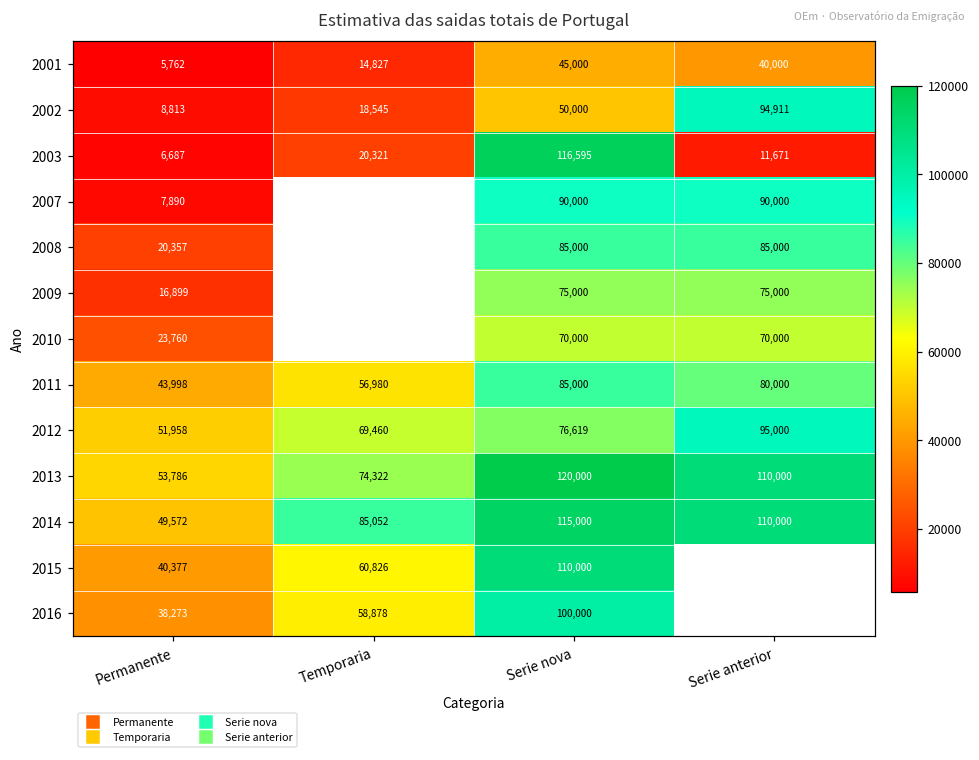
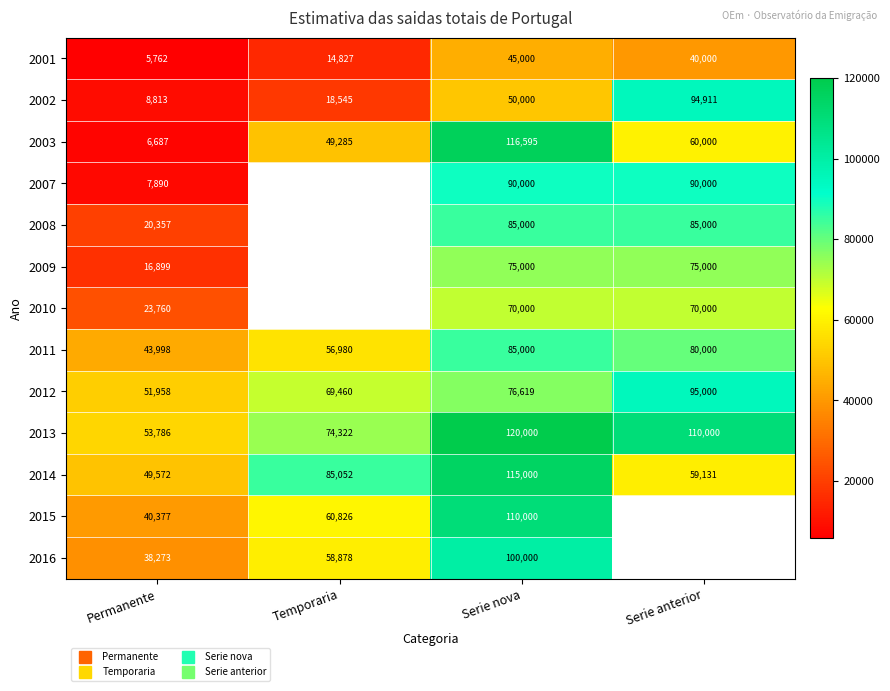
2003, Temporaria: 20,321 -> 49,285
2003, Serie anterior: 11,671 -> 60,000
2014, Serie anterior: 110,000 -> 59,131
